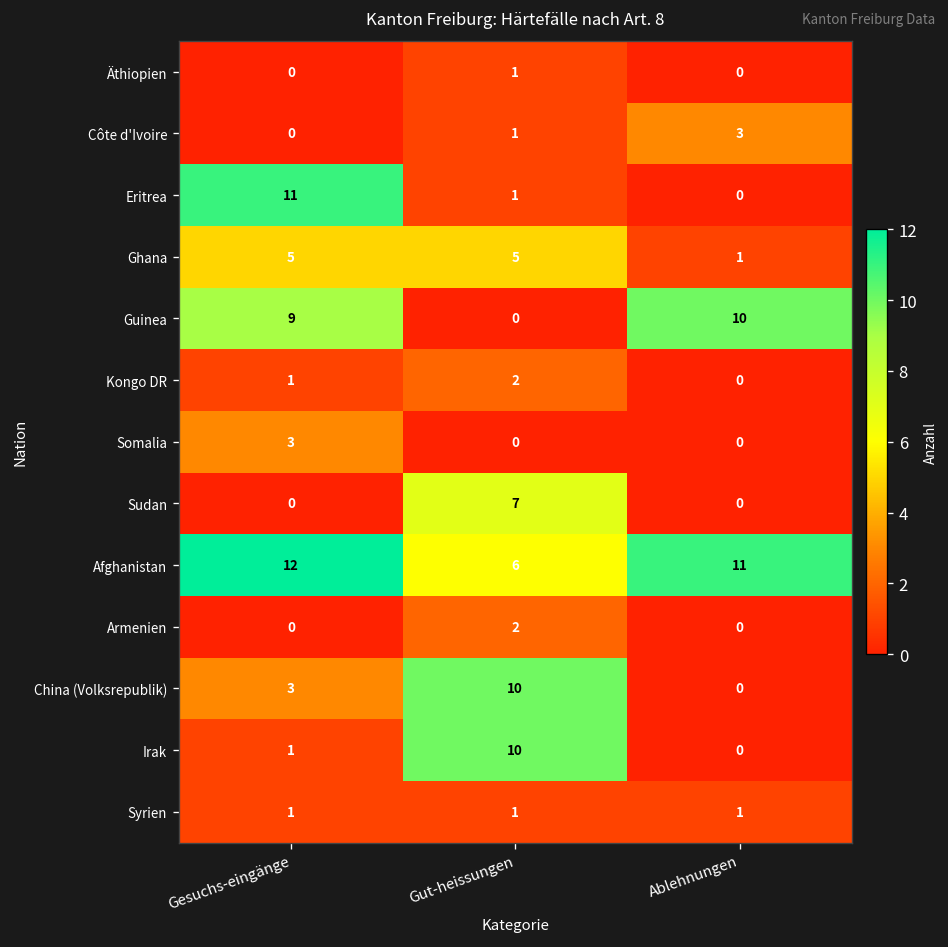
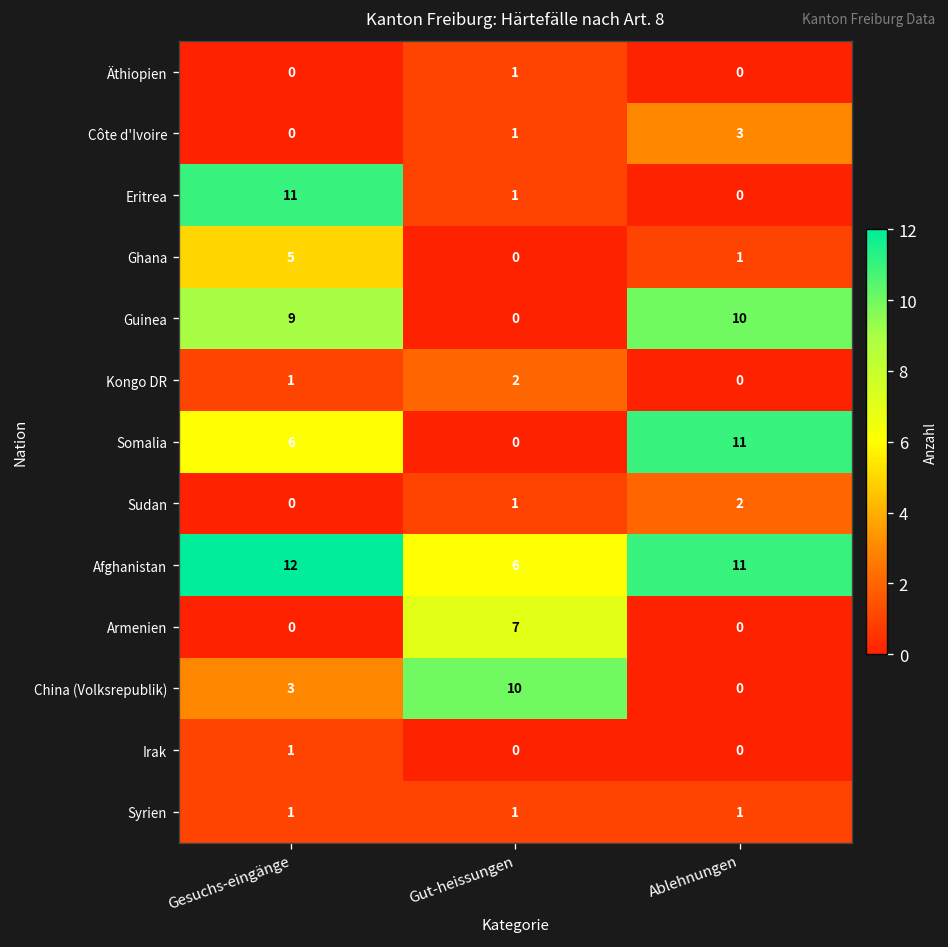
Ghana, Gut-heissungen: 5 -> 0
Somalia, Gesuchs-eingänge: 3 -> 6
Somalia, Ablehnungen: 0 -> 11
Sudan, Gut-heissungen: 7 -> 1
Sudan, Ablehnungen: 0 -> 2
Armenien, Gut-heissungen: 2 -> 7
Irak, Gut-heissungen: 10 -> 0
